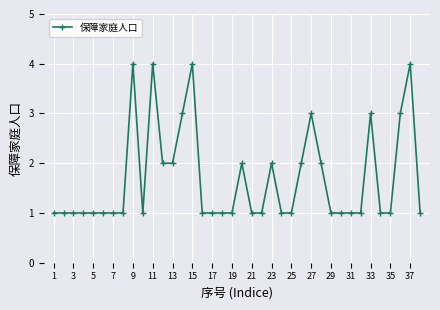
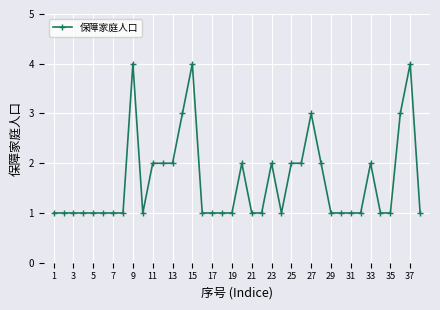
11: 4 -> 2
25: 1 -> 2
33: 3 -> 2
